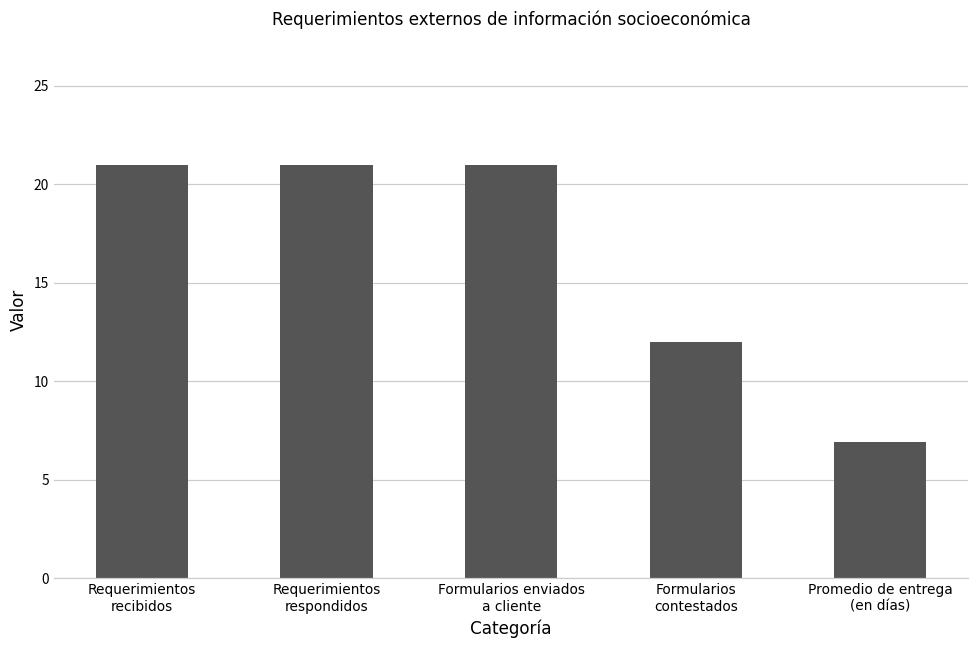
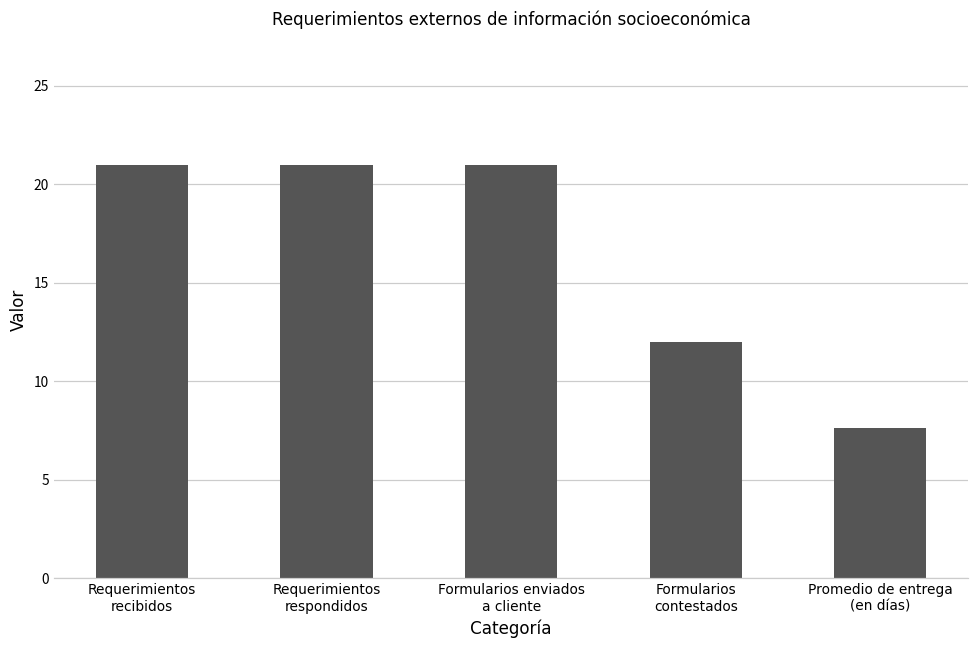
Promedio de entrega (en días): 6.9 -> 7.6
